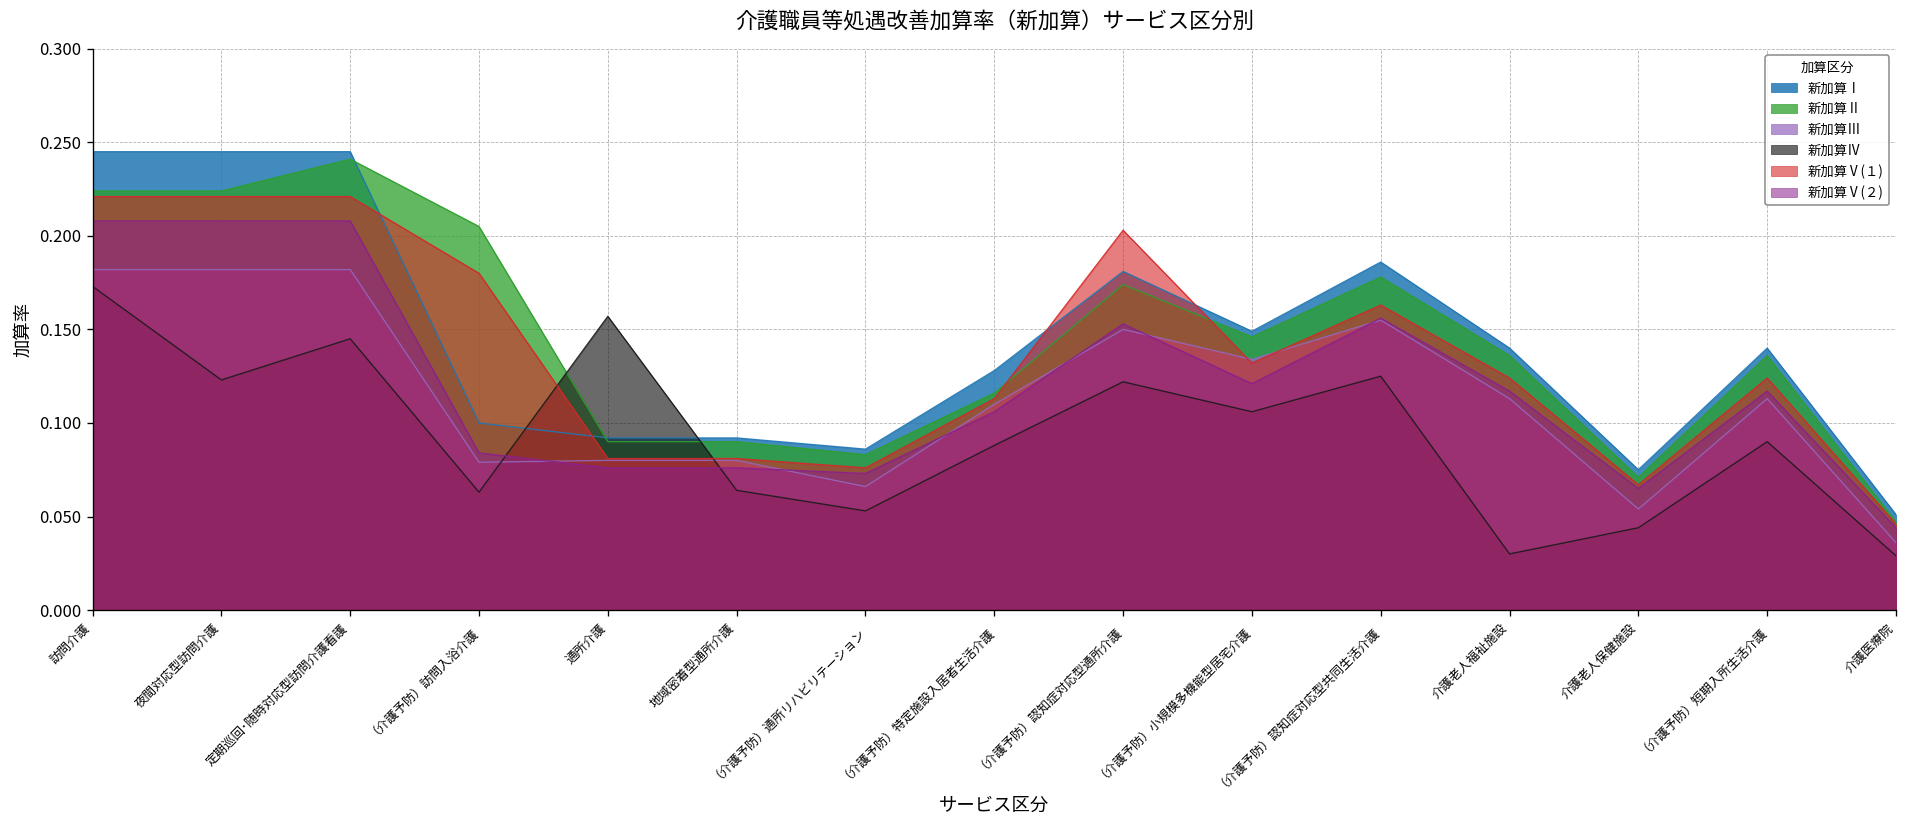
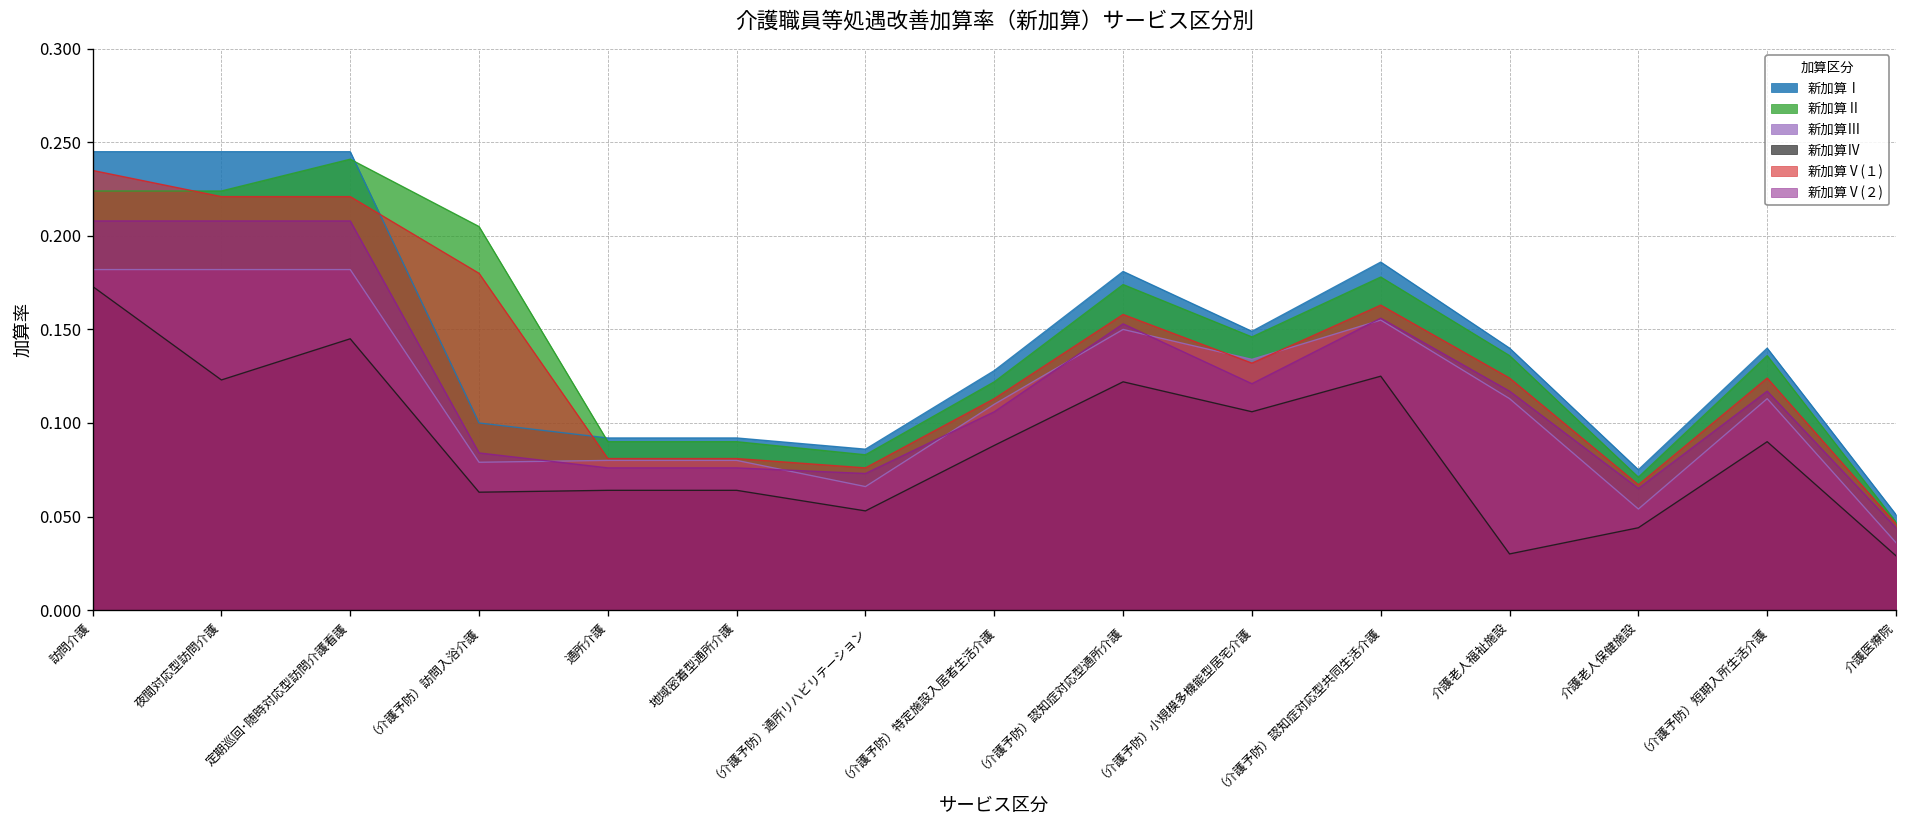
新加算Ⅴ(１), 訪問介護: 0.221 -> 0.235
新加算Ⅳ, 通所介護: 0.157 -> 0.064
新加算Ⅱ, （介護予防）特定施設入居者生活介護: 0.116 -> 0.122
新加算Ⅴ(１), （介護予防）認知症対応型通所介護: 0.203 -> 0.158
